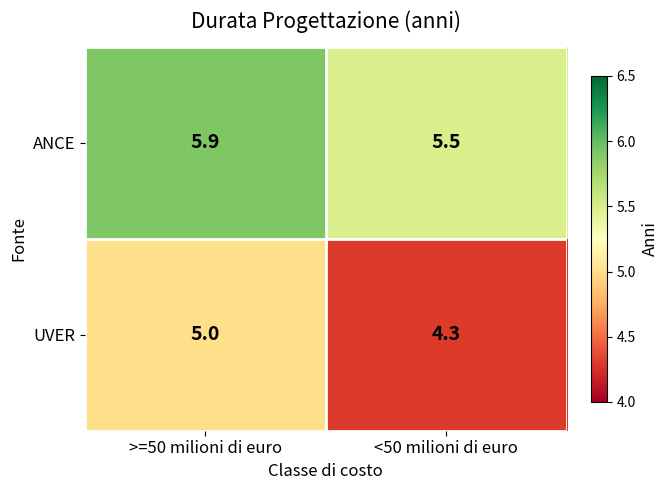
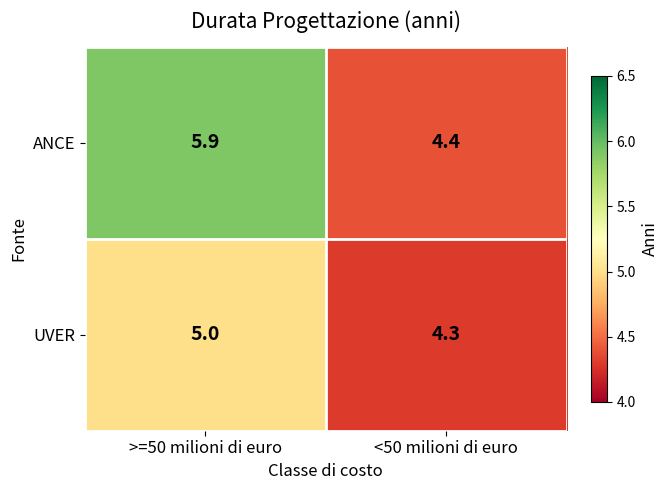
ANCE, <50 milioni di euro: 5.5 -> 4.4
